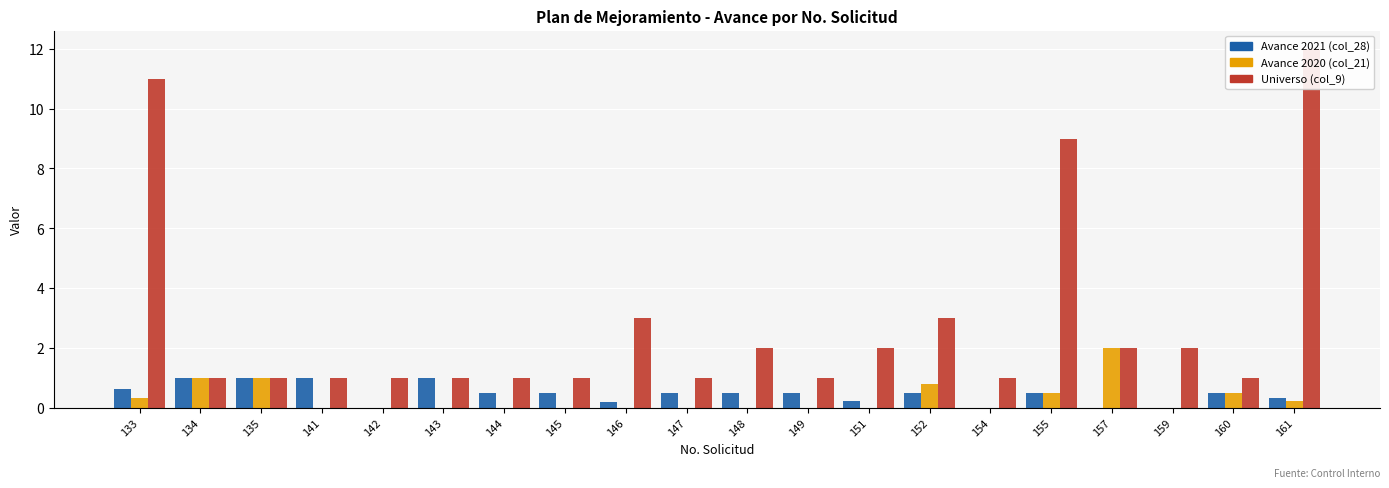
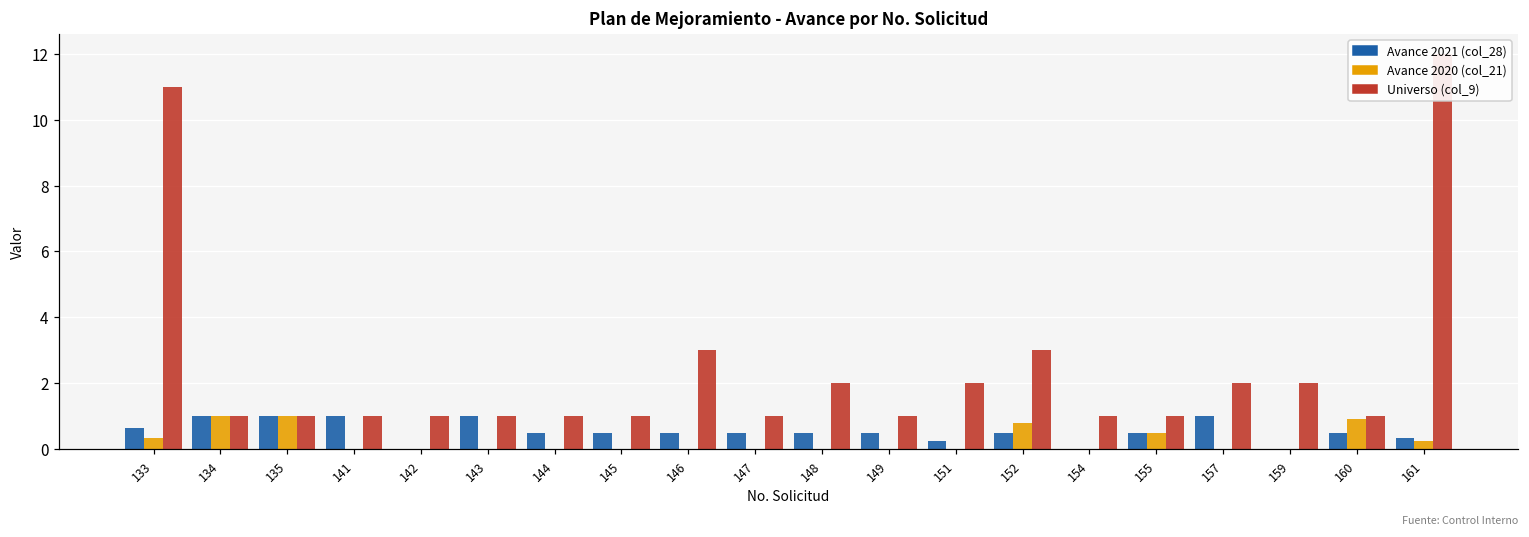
Avance 2021 (col_28), 146: 0.2 -> 0.5
Universo (col_9), 155: 9 -> 1
Avance 2021 (col_28), 157: 0 -> 1
Avance 2020 (col_21), 157: 2 -> 0
Avance 2020 (col_21), 160: 0.5 -> 0.9
